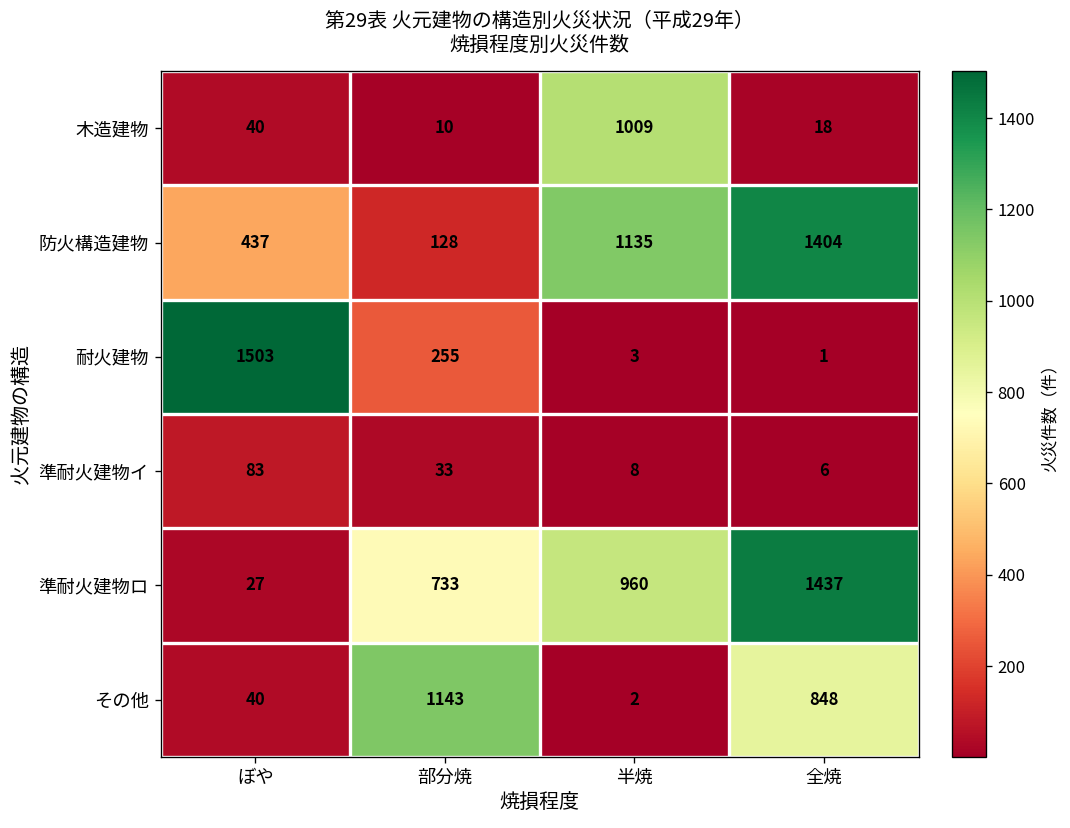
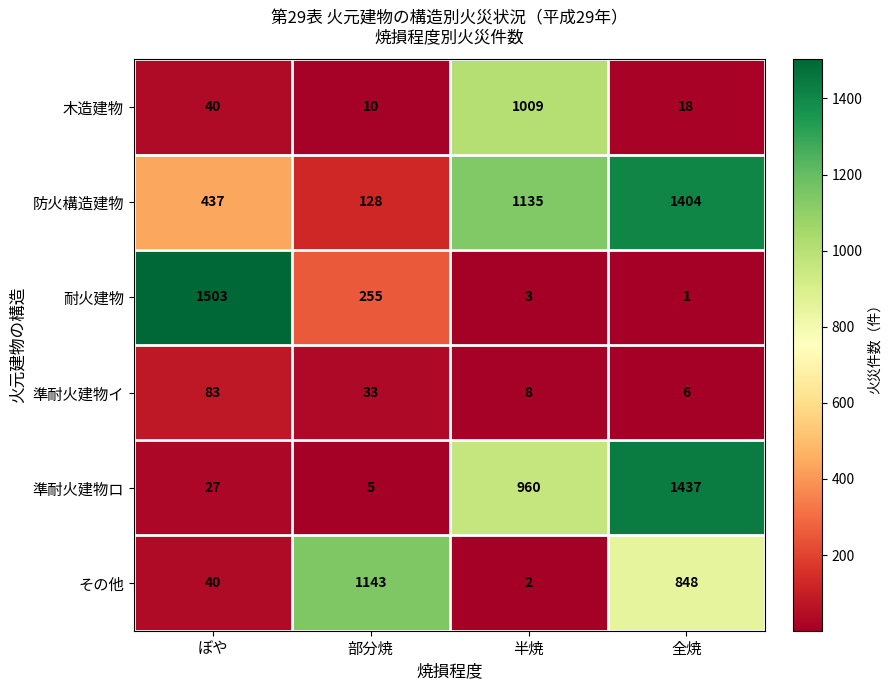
準耐火建物ロ, 部分焼: 733 -> 5
